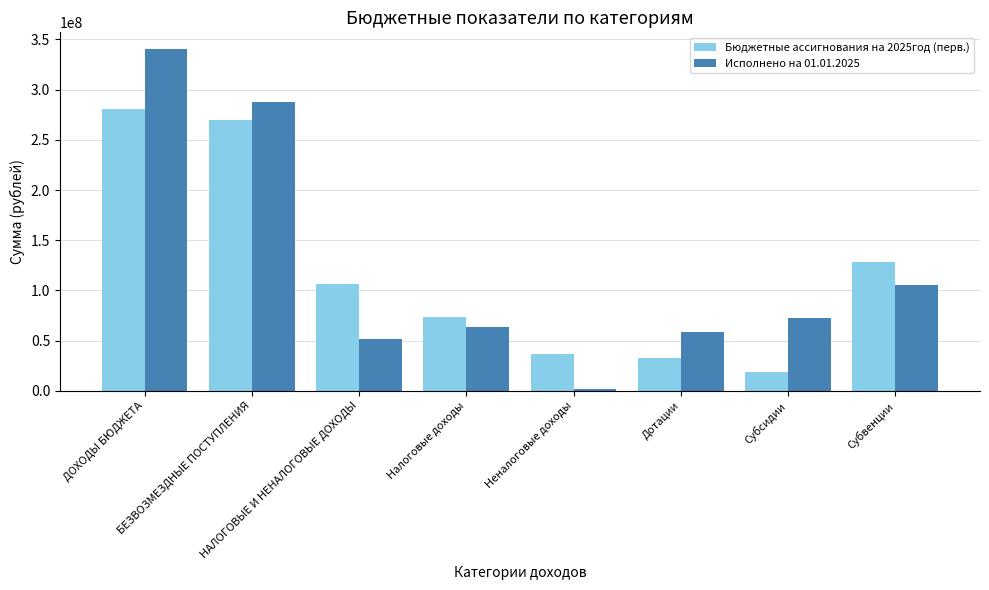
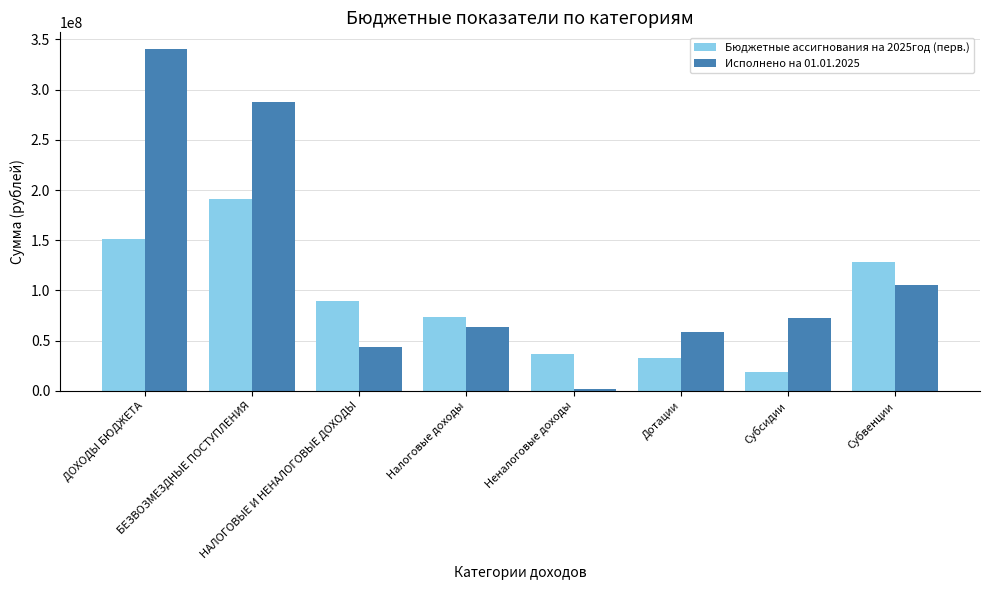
Бюджетные ассигнования на 2025год (перв.), ДОХОДЫ БЮДЖЕТА: 281000000 -> 151000000
Бюджетные ассигнования на 2025год (перв.), БЕЗВОЗМЕЗДНЫЕ ПОСТУПЛЕНИЯ: 270000000 -> 191000000
Бюджетные ассигнования на 2025год (перв.), НАЛОГОВЫЕ И НЕНАЛОГОВЫЕ ДОХОДЫ: 106000000 -> 90000000
Исполнено на 01.01.2025, НАЛОГОВЫЕ И НЕНАЛОГОВЫЕ ДОХОДЫ: 52000000 -> 43000000
